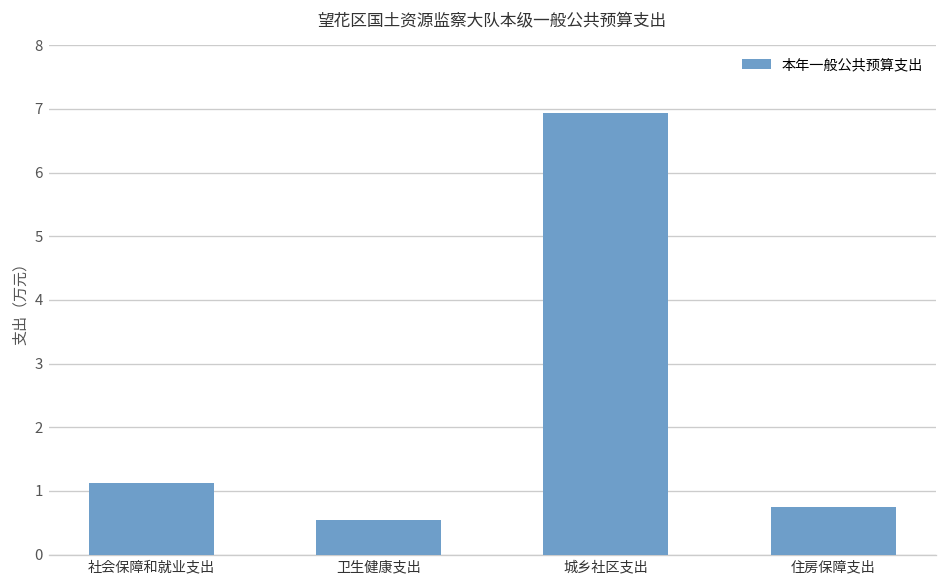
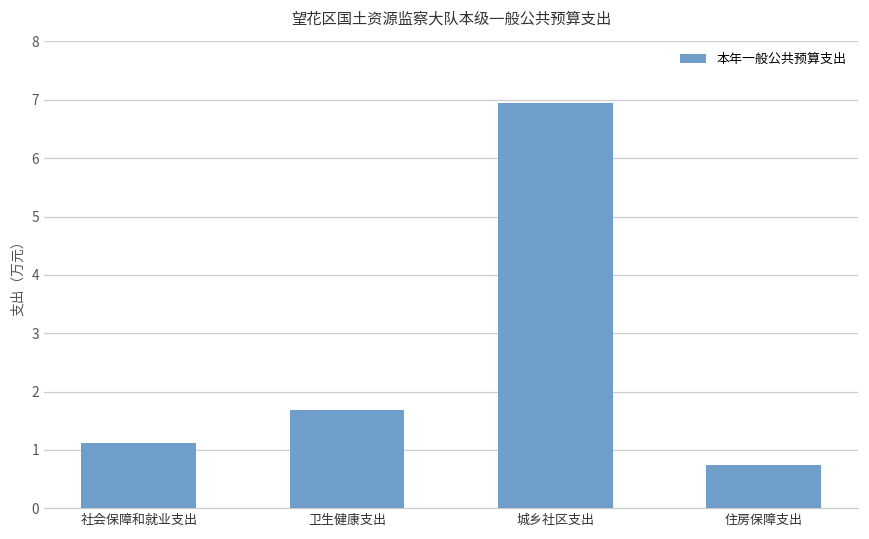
卫生健康支出: 0.6 -> 1.7
